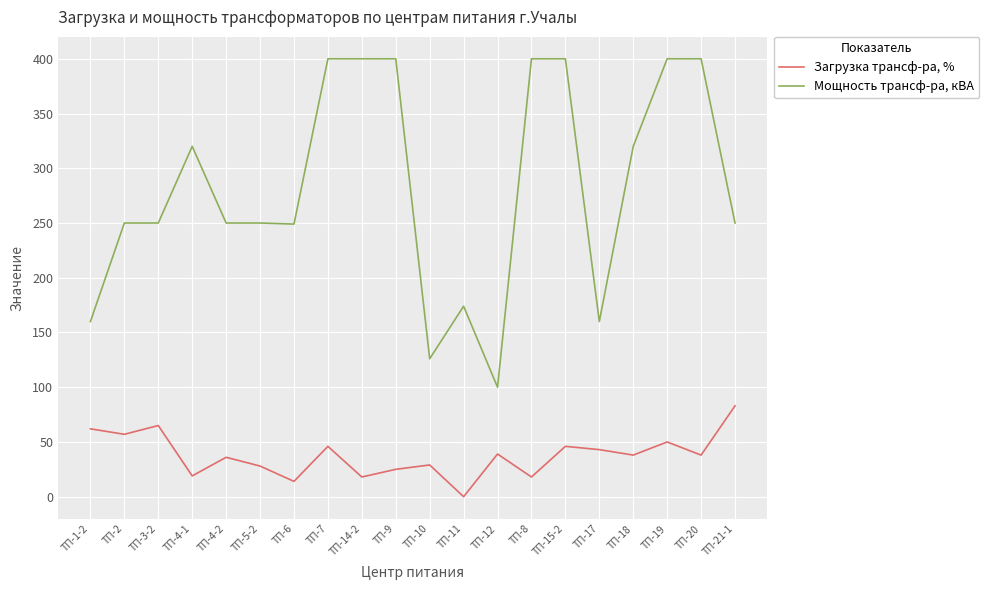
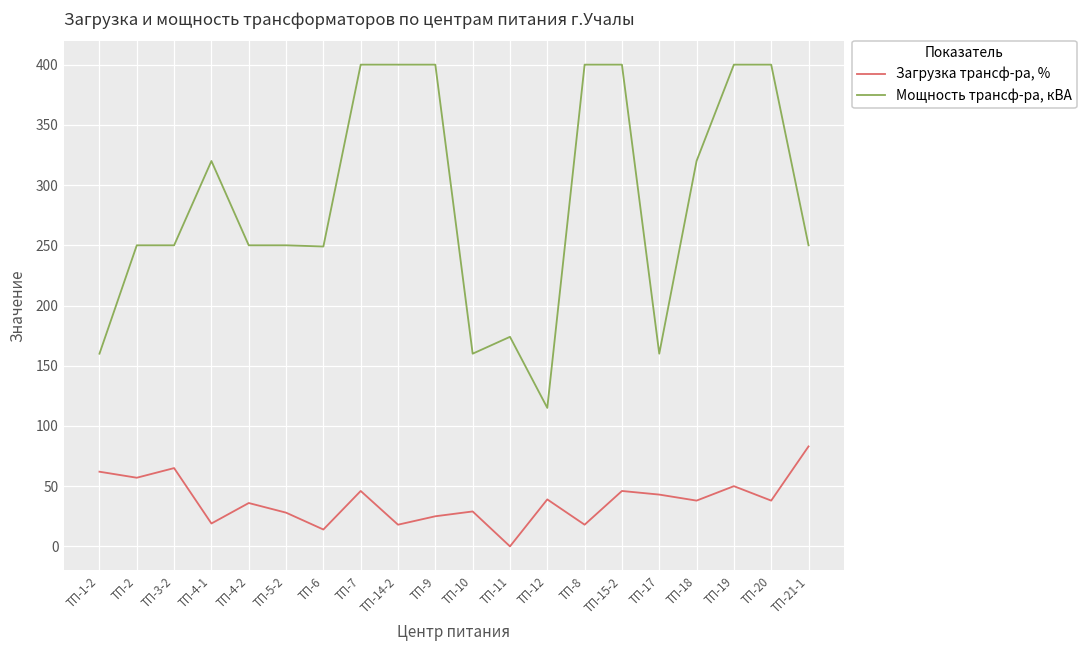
Мощность трансф-ра, кВА, ТП-10: 126 -> 160
Мощность трансф-ра, кВА, ТП-12: 100 -> 115
